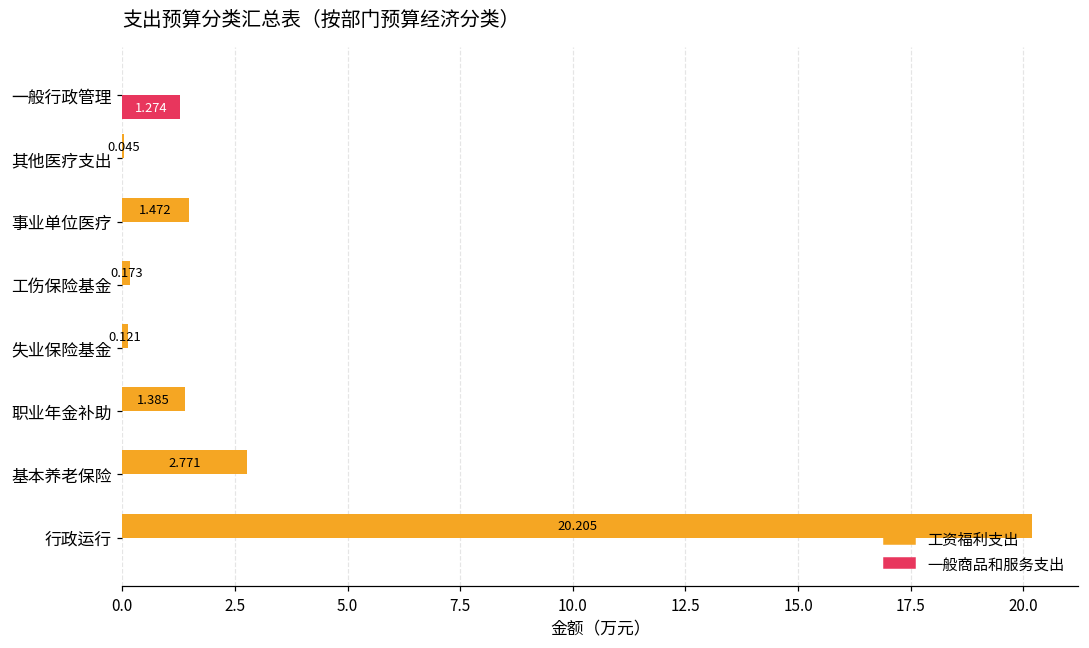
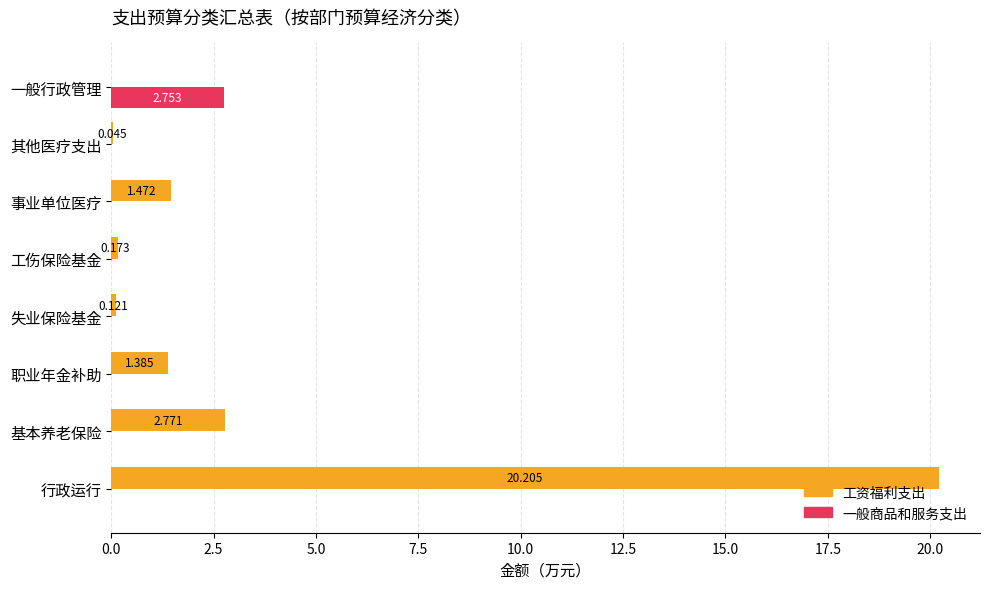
一般商品和服务支出, 一般行政管理: 1.274 -> 2.753
